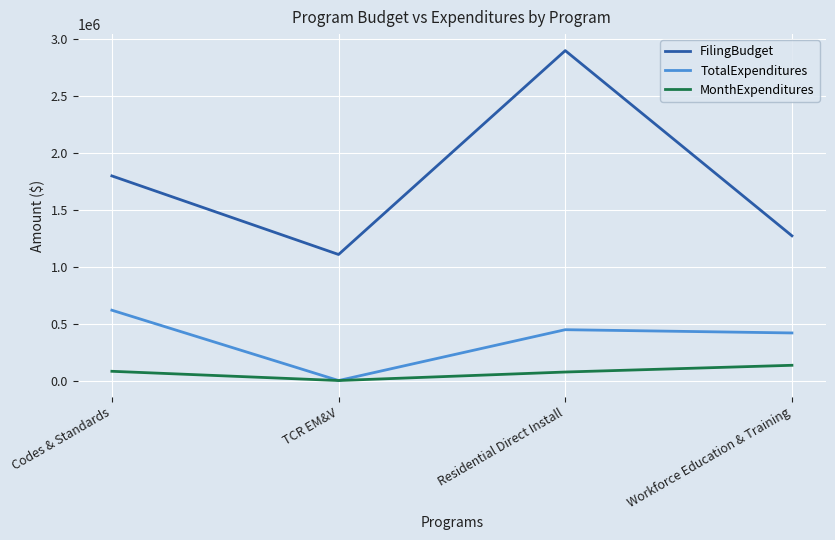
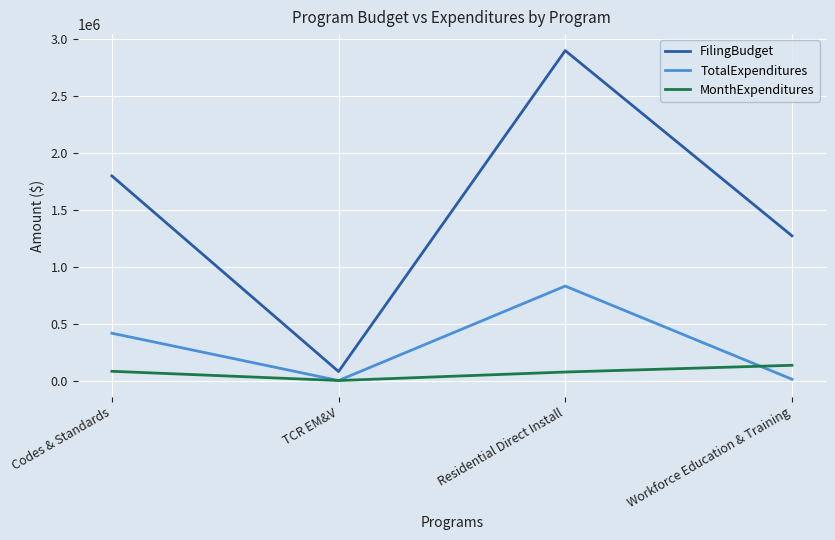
TotalExpenditures, Codes & Standards: 620000 -> 420000
FilingBudget, TCR EM&V: 1110000 -> 80000
TotalExpenditures, Residential Direct Install: 450000 -> 830000
TotalExpenditures, Workforce Education & Training: 420000 -> 10000
